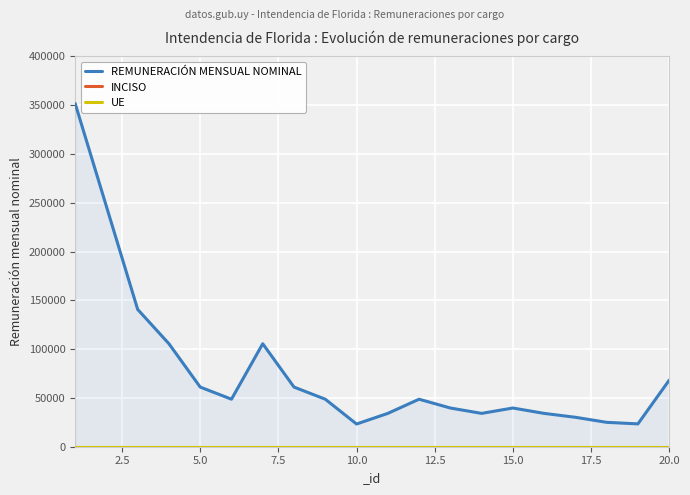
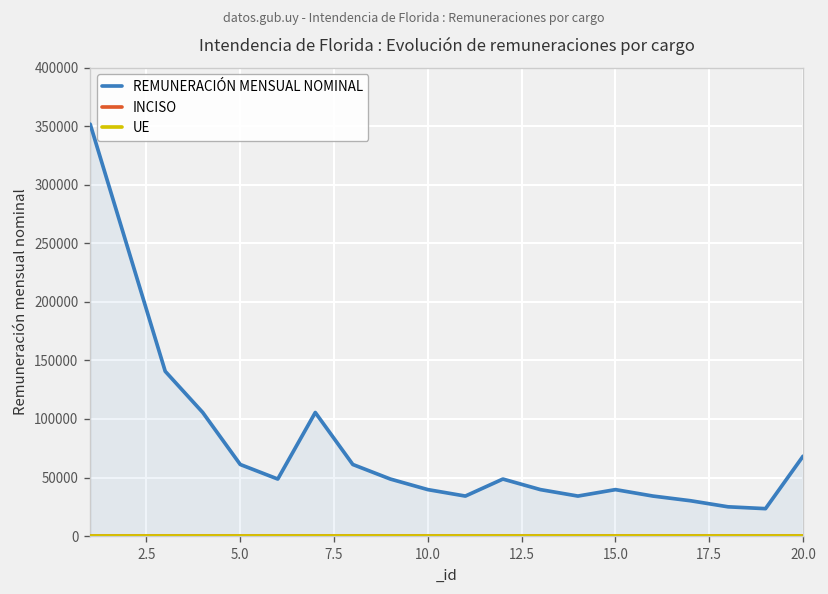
REMUNERACIÓN MENSUAL NOMINAL, 10.0: 20000 -> 40000
